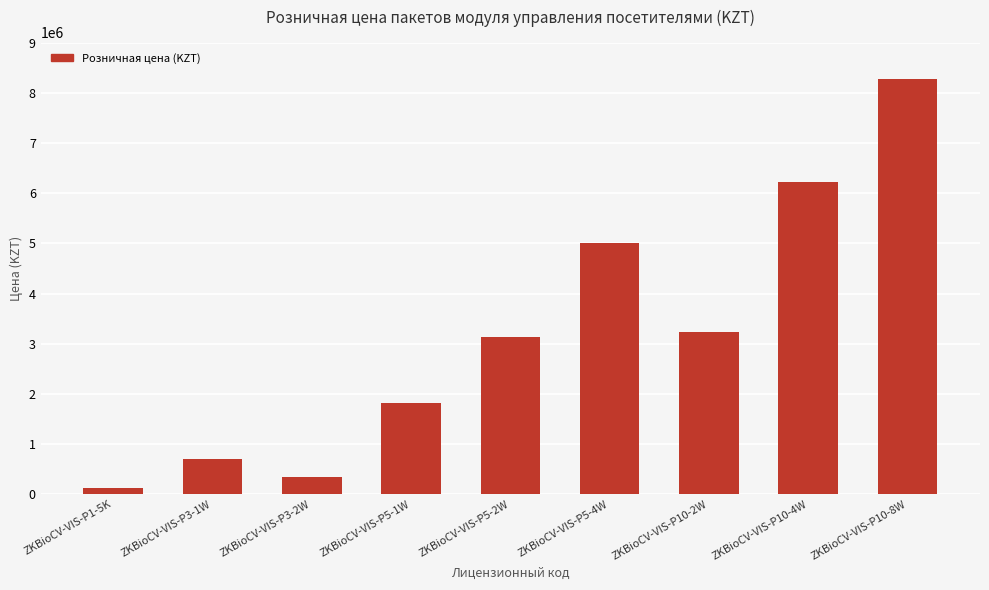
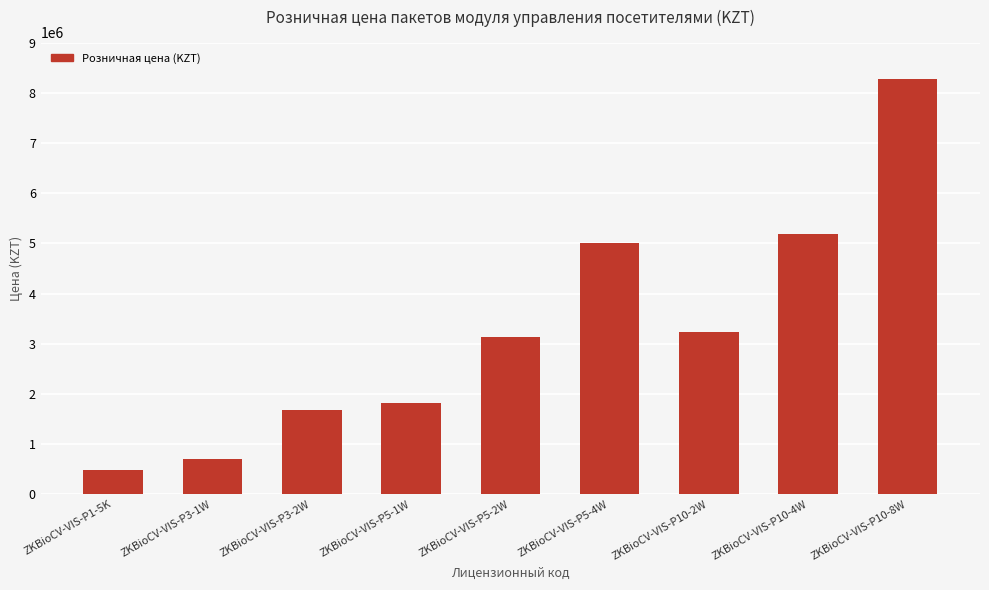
ZKBioCV-VIS-P1-5K: 100000 -> 500000
ZKBioCV-VIS-P3-2W: 300000 -> 1700000
ZKBioCV-VIS-P10-4W: 6200000 -> 5200000
